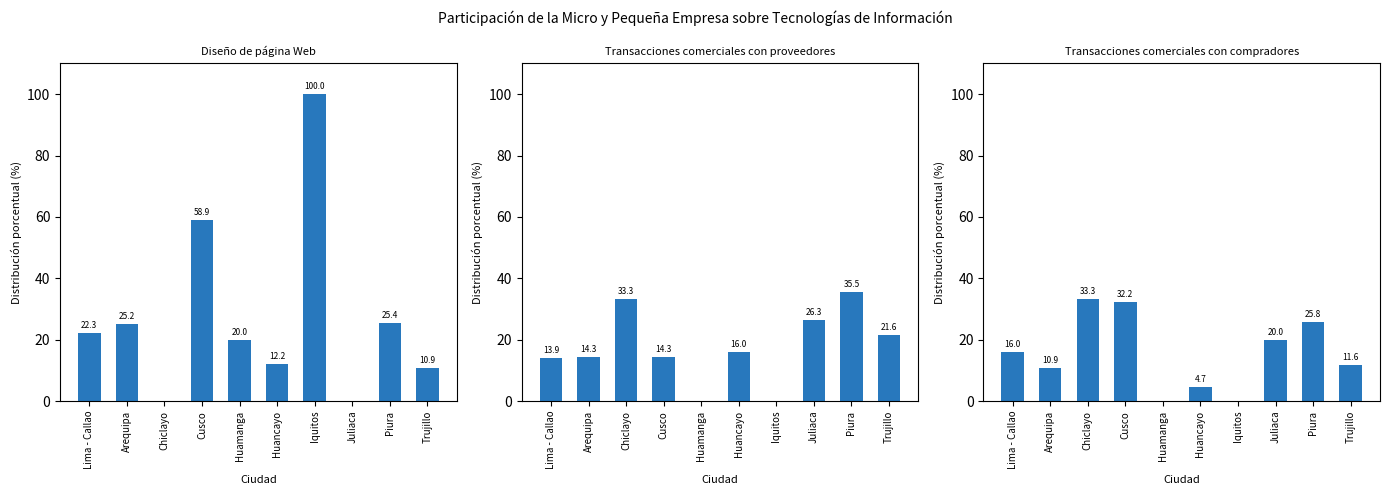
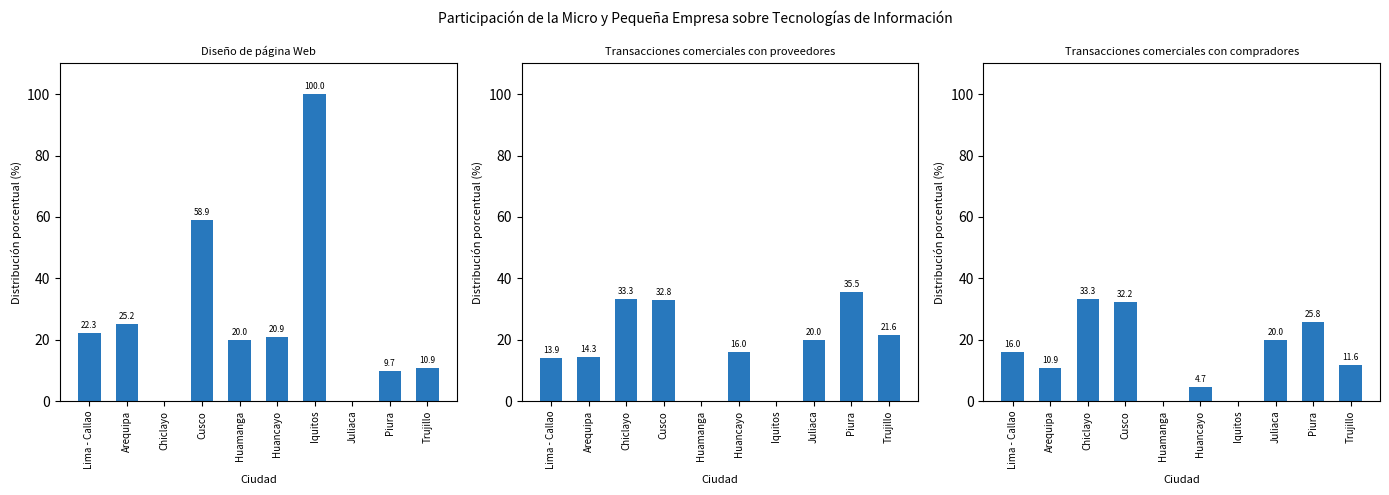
Diseño de página Web, Huancayo: 12.2 -> 20.9
Diseño de página Web, Piura: 25.4 -> 9.7
Transacciones comerciales con proveedores, Cusco: 14.3 -> 32.8
Transacciones comerciales con proveedores, Juliaca: 26.3 -> 20.0
